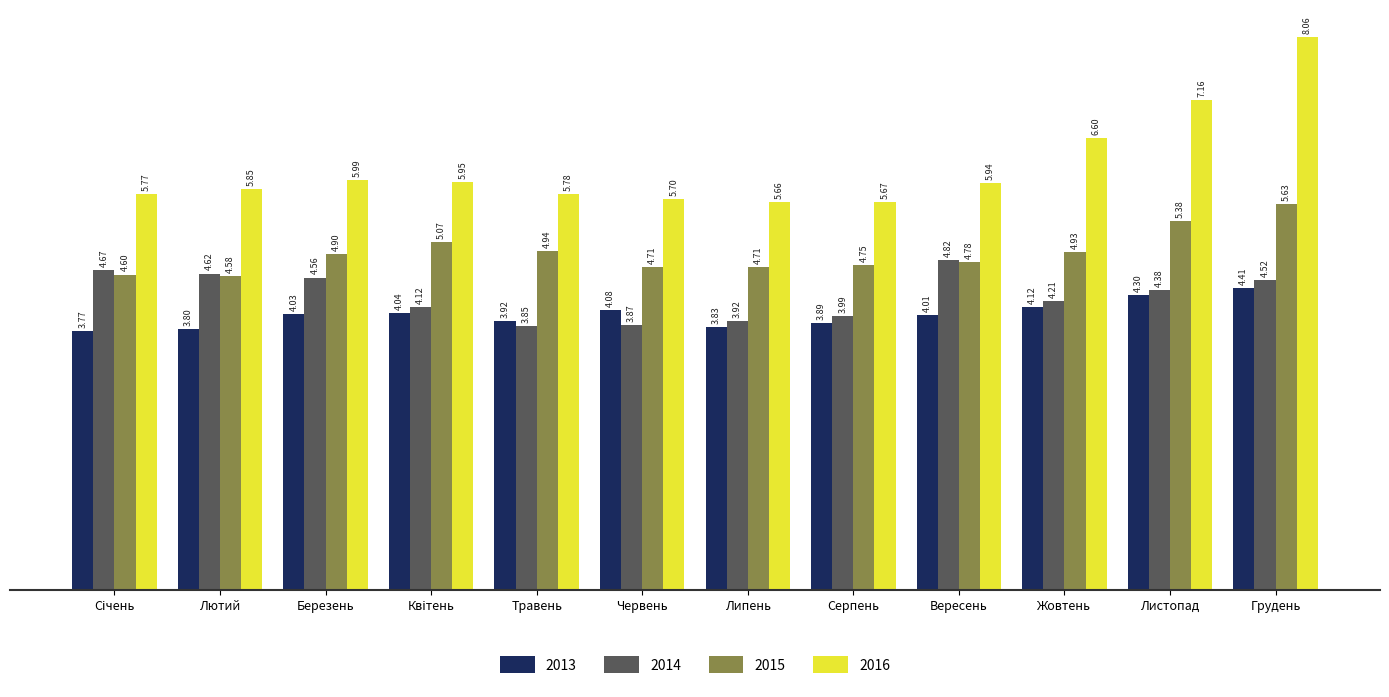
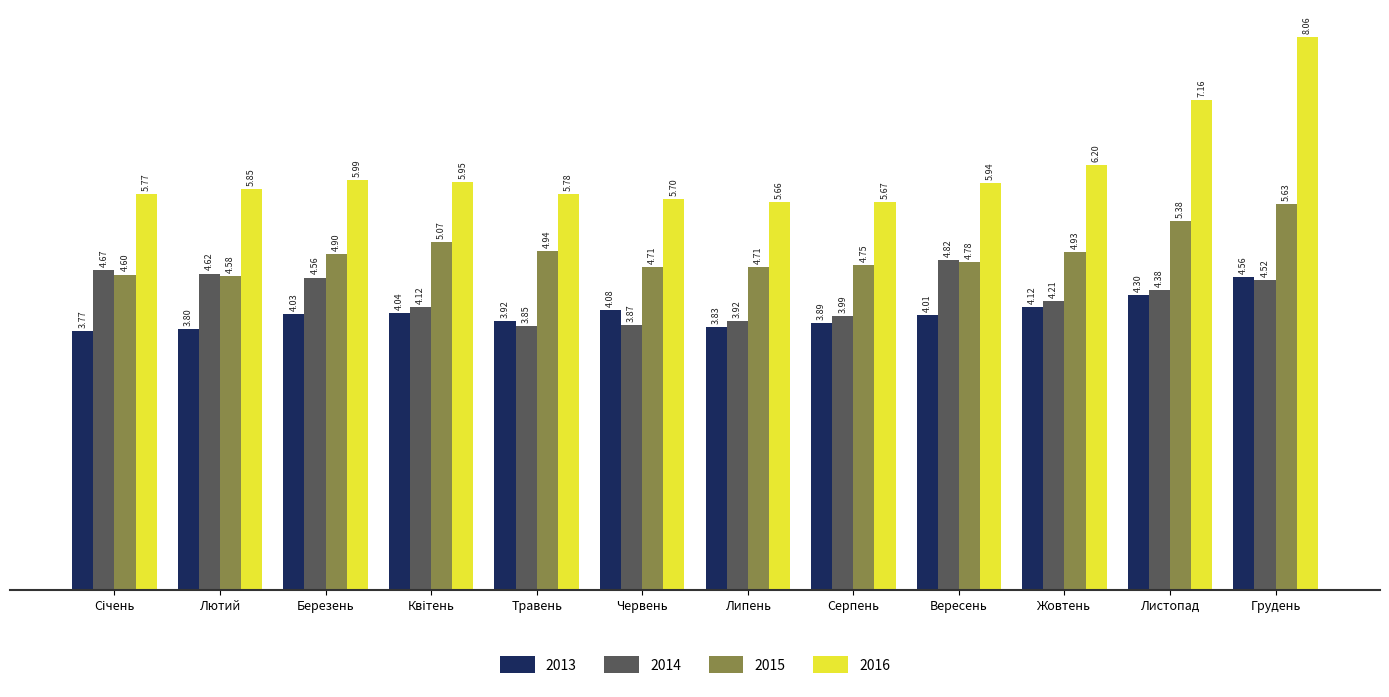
2016, Жовтень: 6.60 -> 6.20
2013, Грудень: 4.41 -> 4.56
